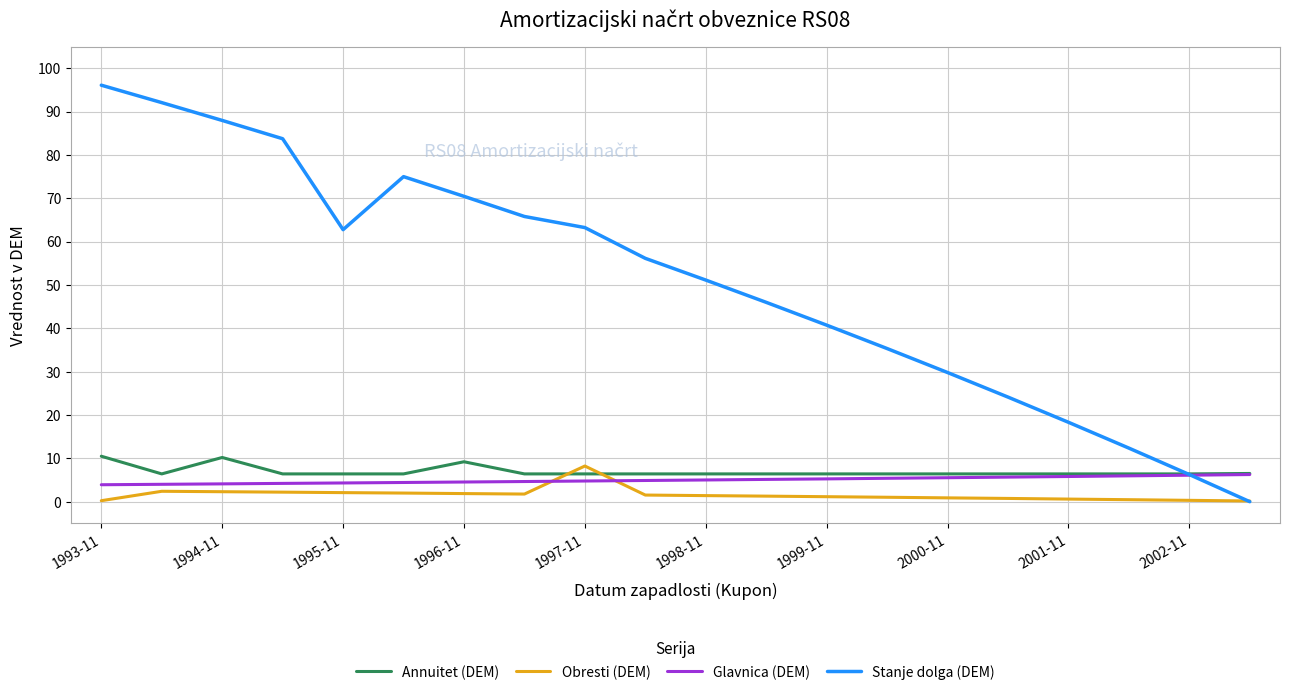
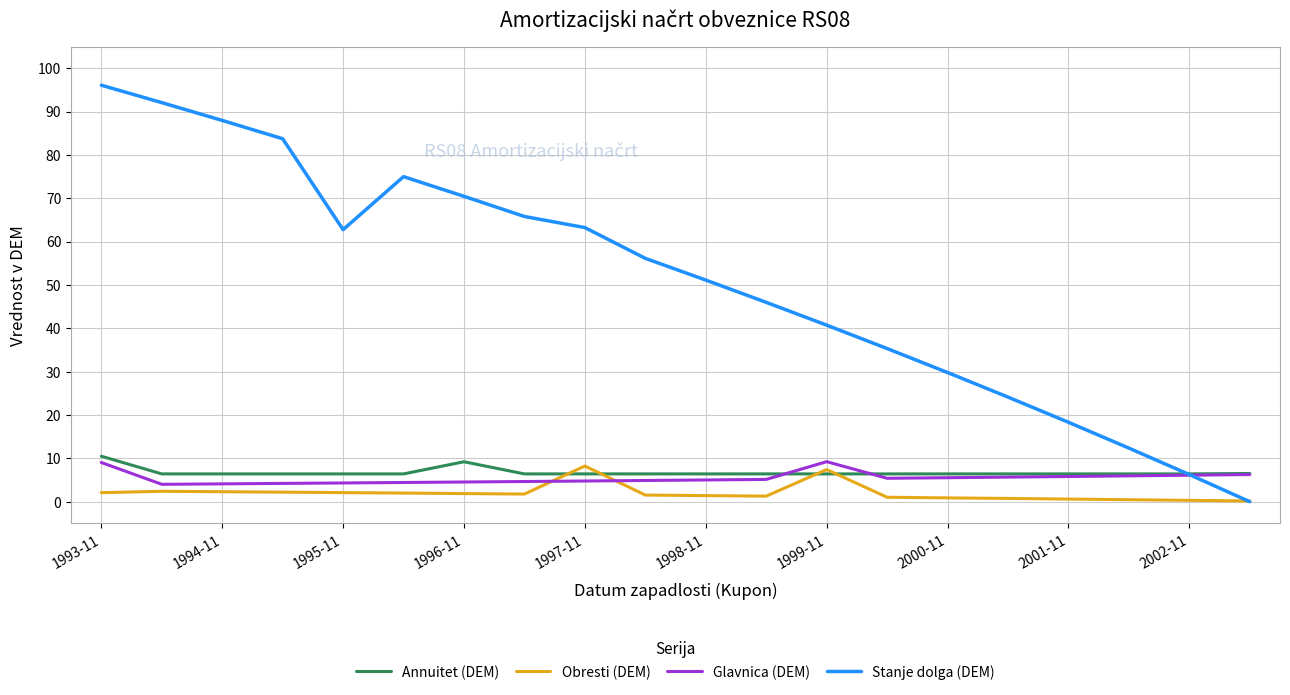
Obresti (DEM), 1993-11: 0 -> 2
Glavnica (DEM), 1993-11: 4 -> 9
Annuitet (DEM), 1994-11: 10 -> 6
Obresti (DEM), 1999-11: 1 -> 7
Glavnica (DEM), 1999-11: 5 -> 9
